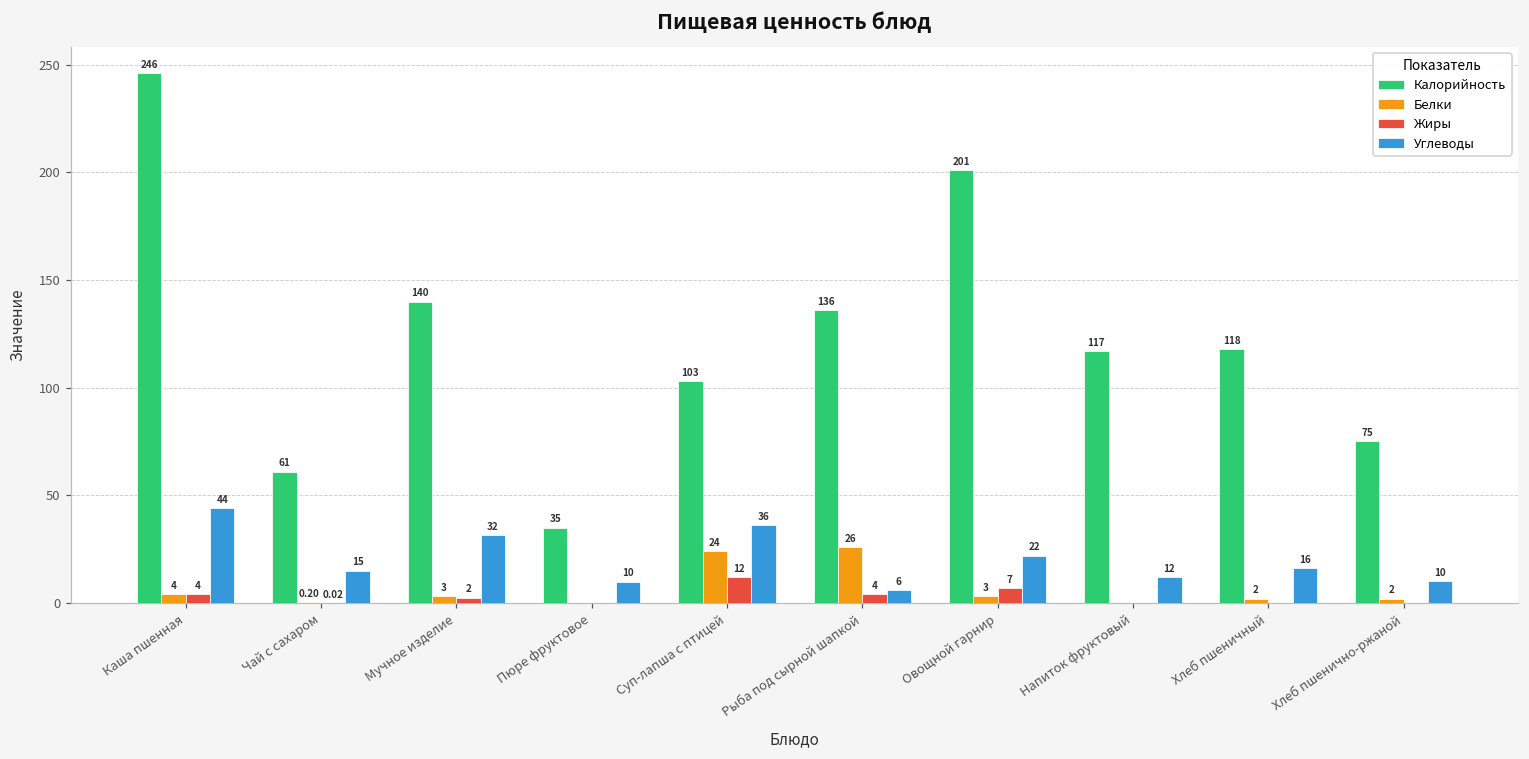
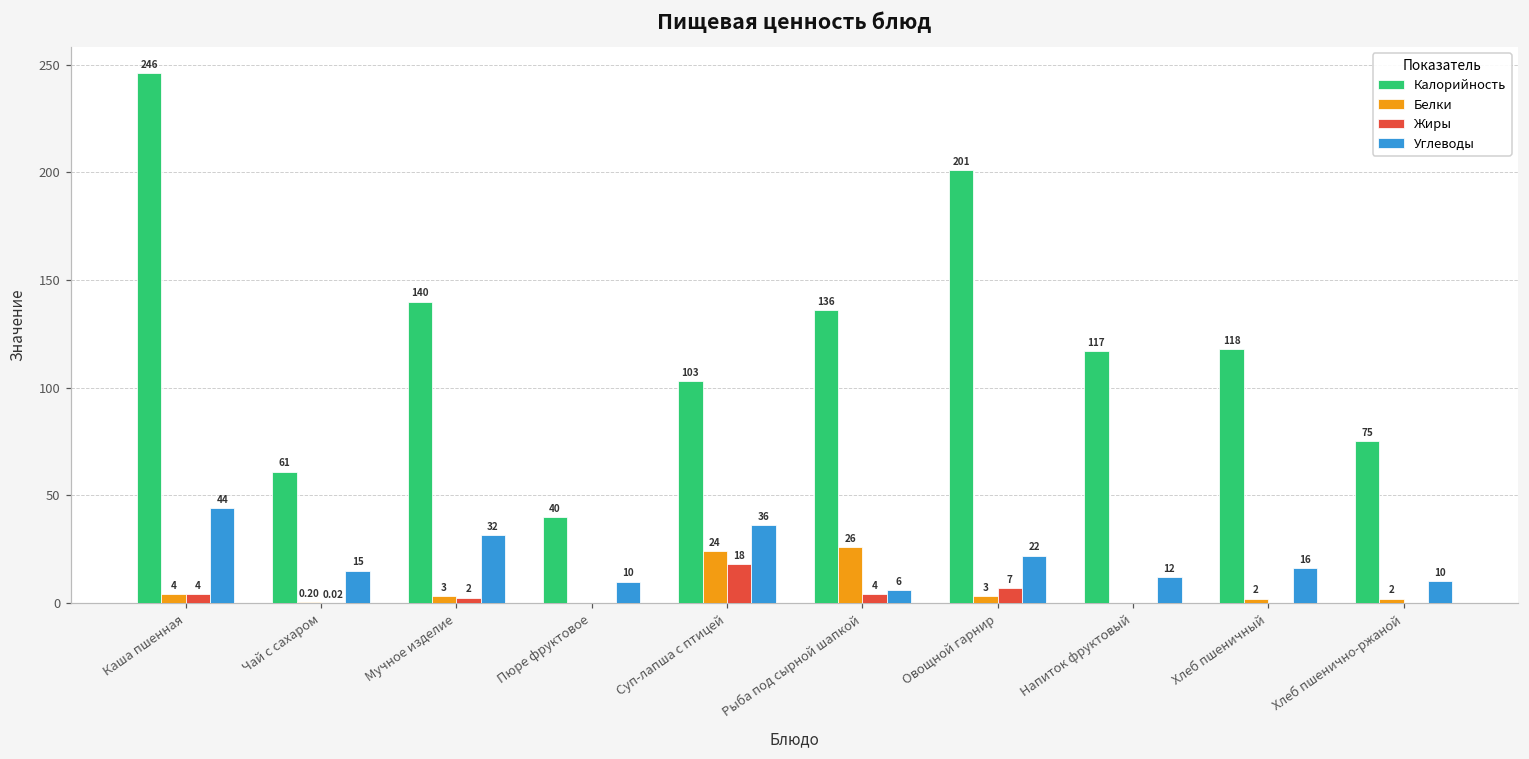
Калорийность, Пюре фруктовое: 35 -> 40
Жиры, Суп-лапша с птицей: 12 -> 18
